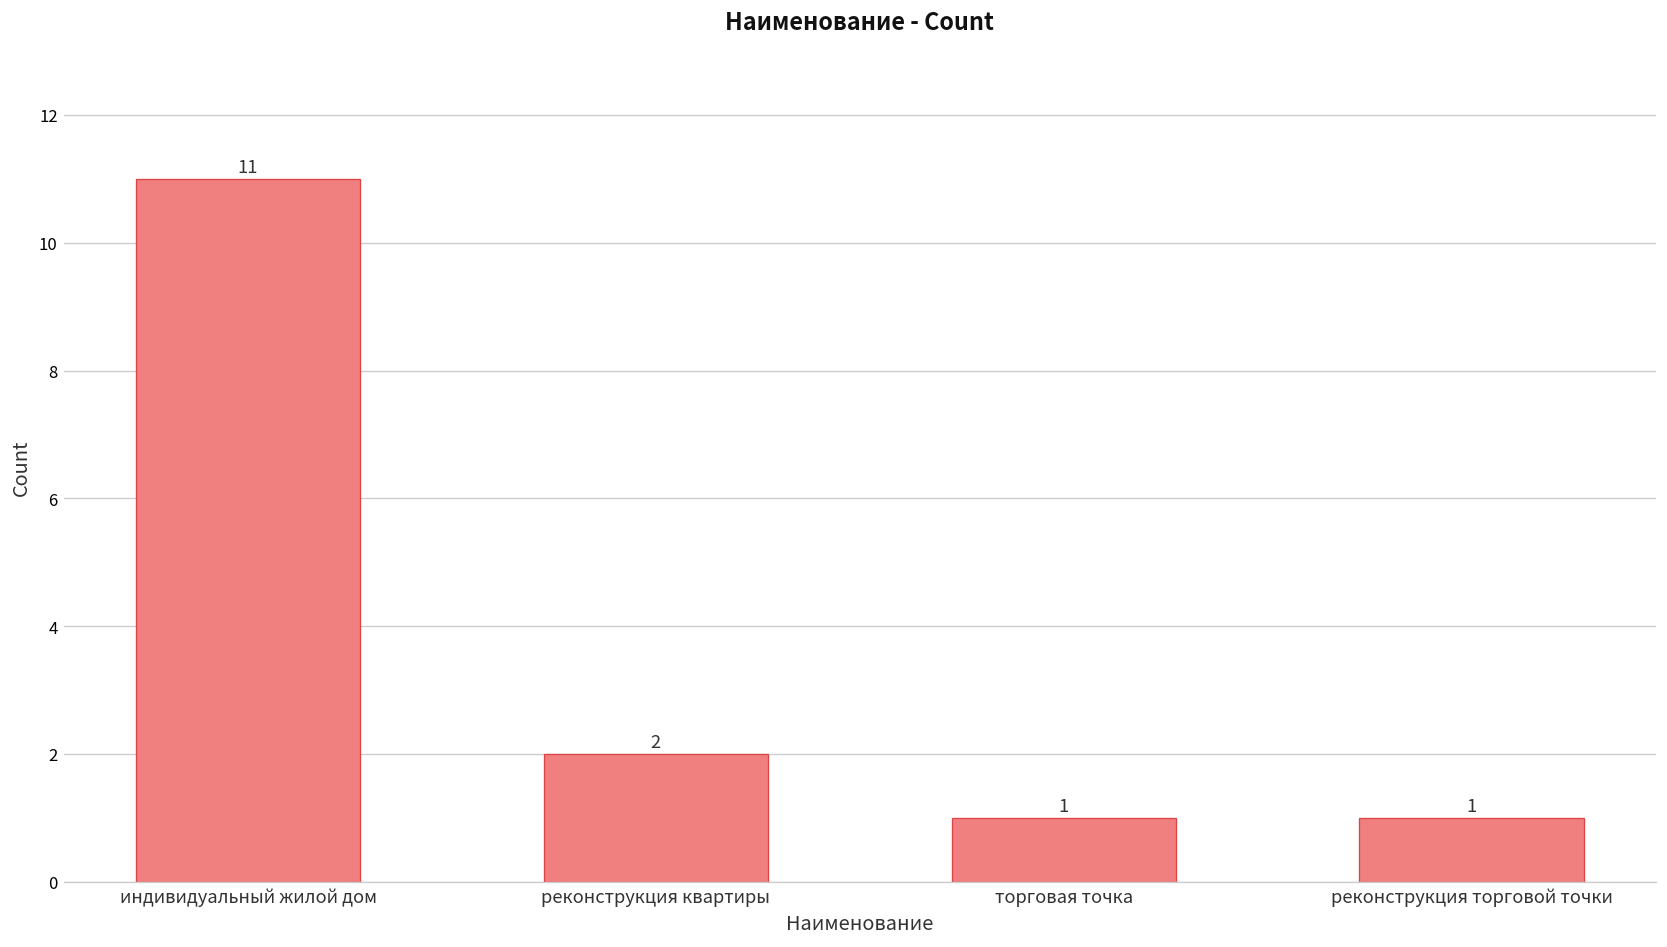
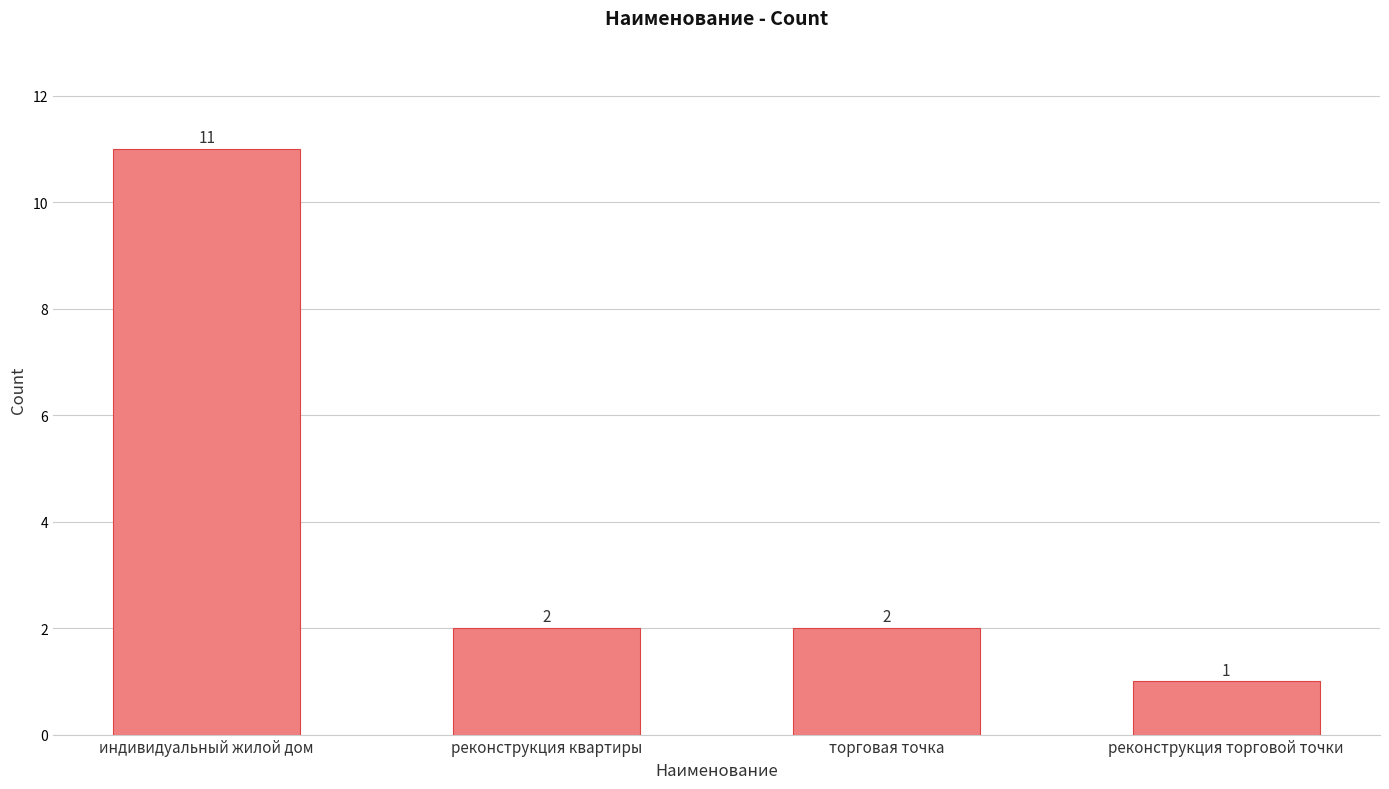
торговая точка: 1 -> 2
